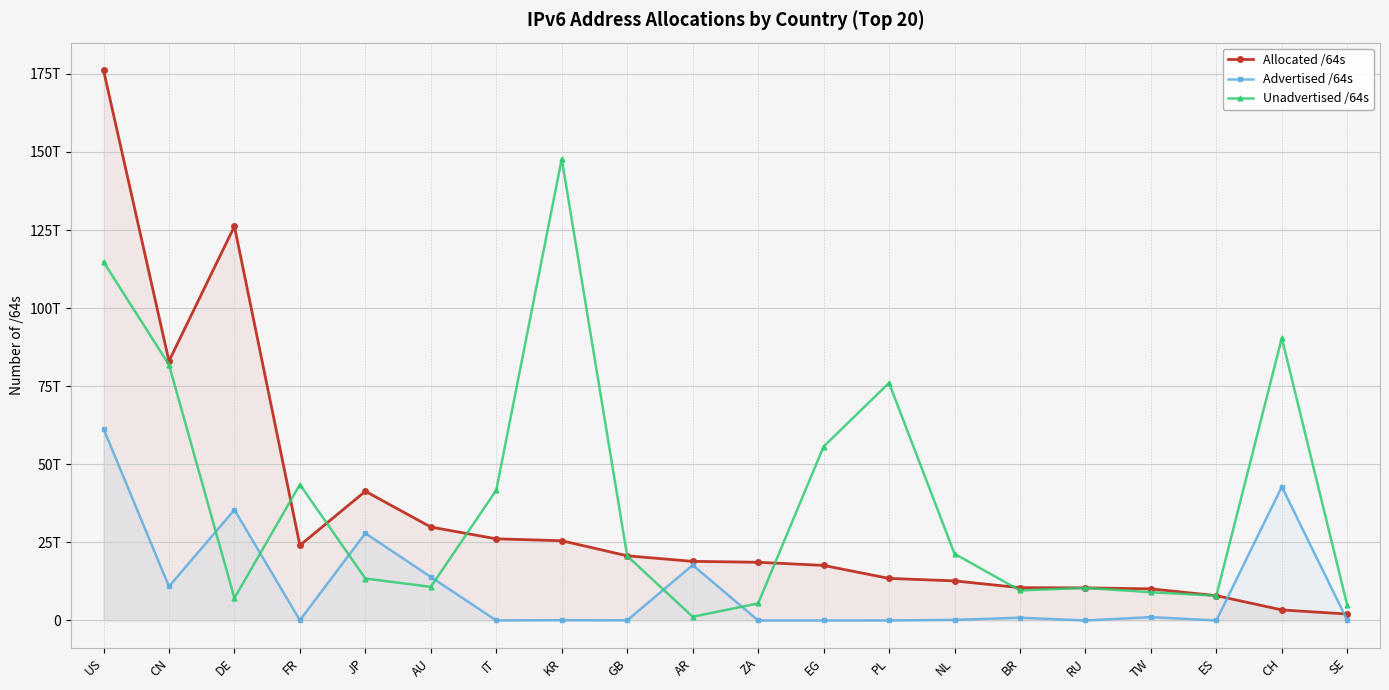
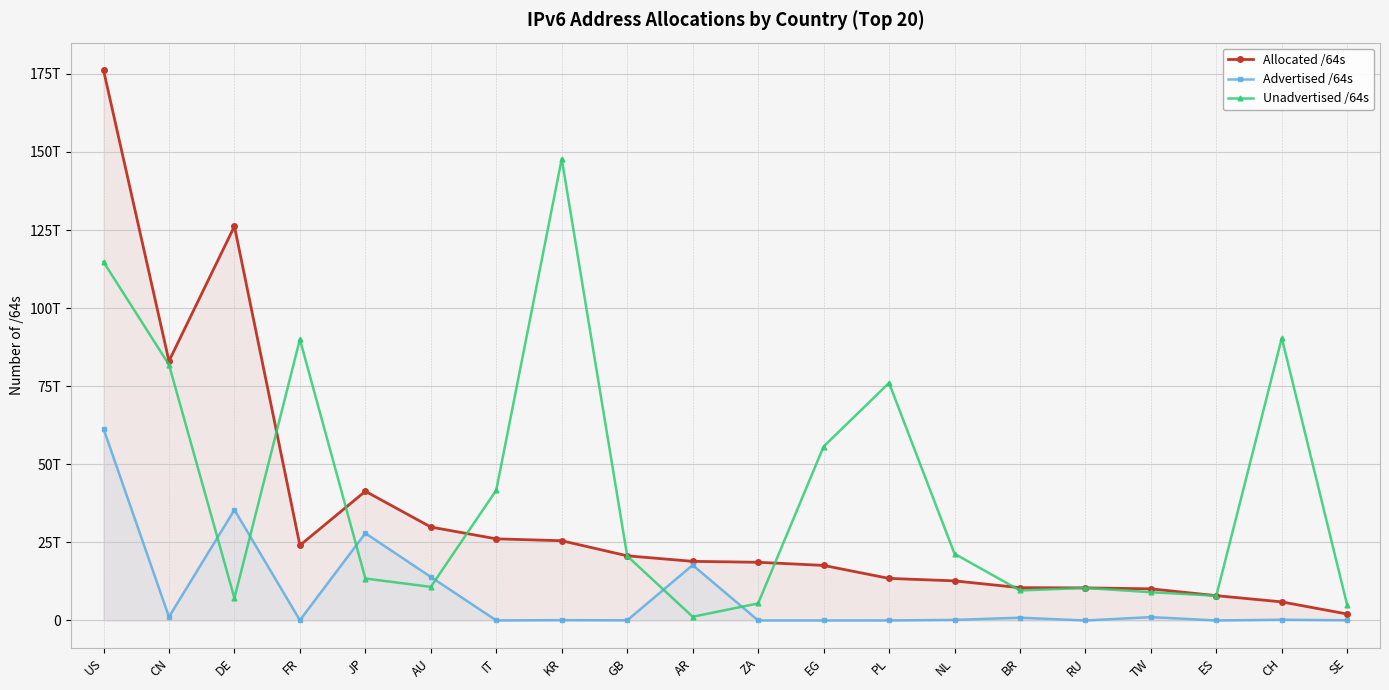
Advertised /64s, CN: 11T -> 1T
Unadvertised /64s, FR: 44T -> 90T
Allocated /64s, CH: 3T -> 6T
Advertised /64s, CH: 43T -> 0T
